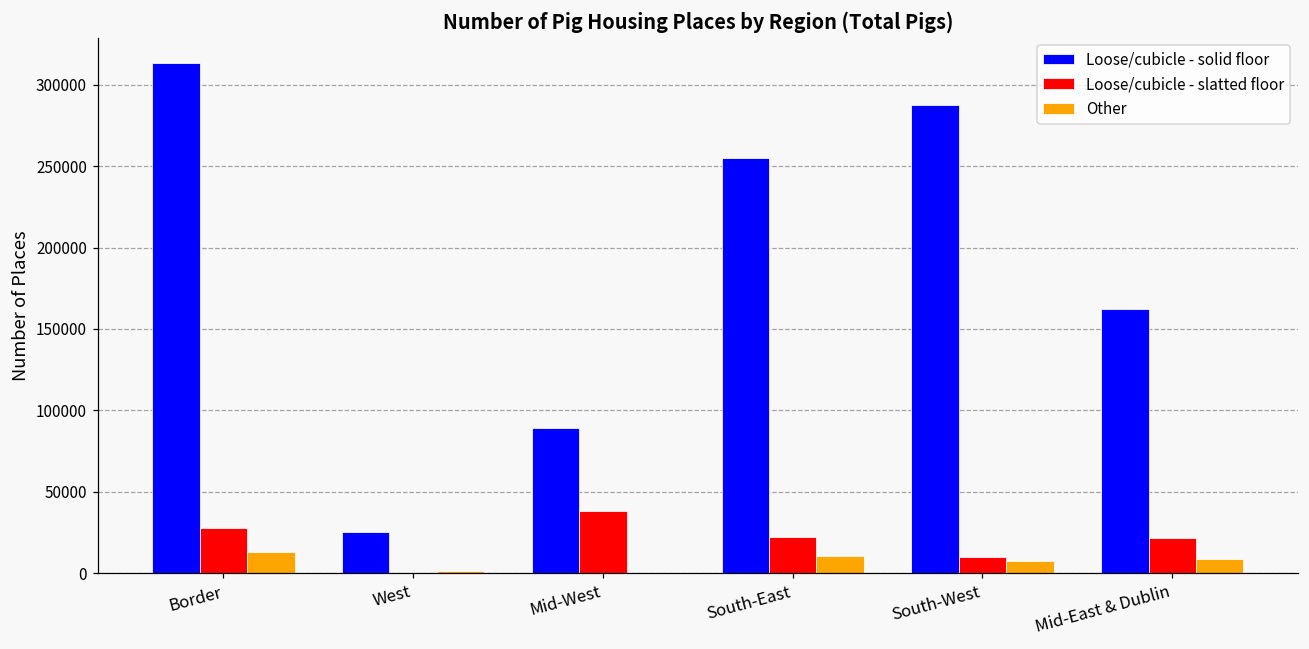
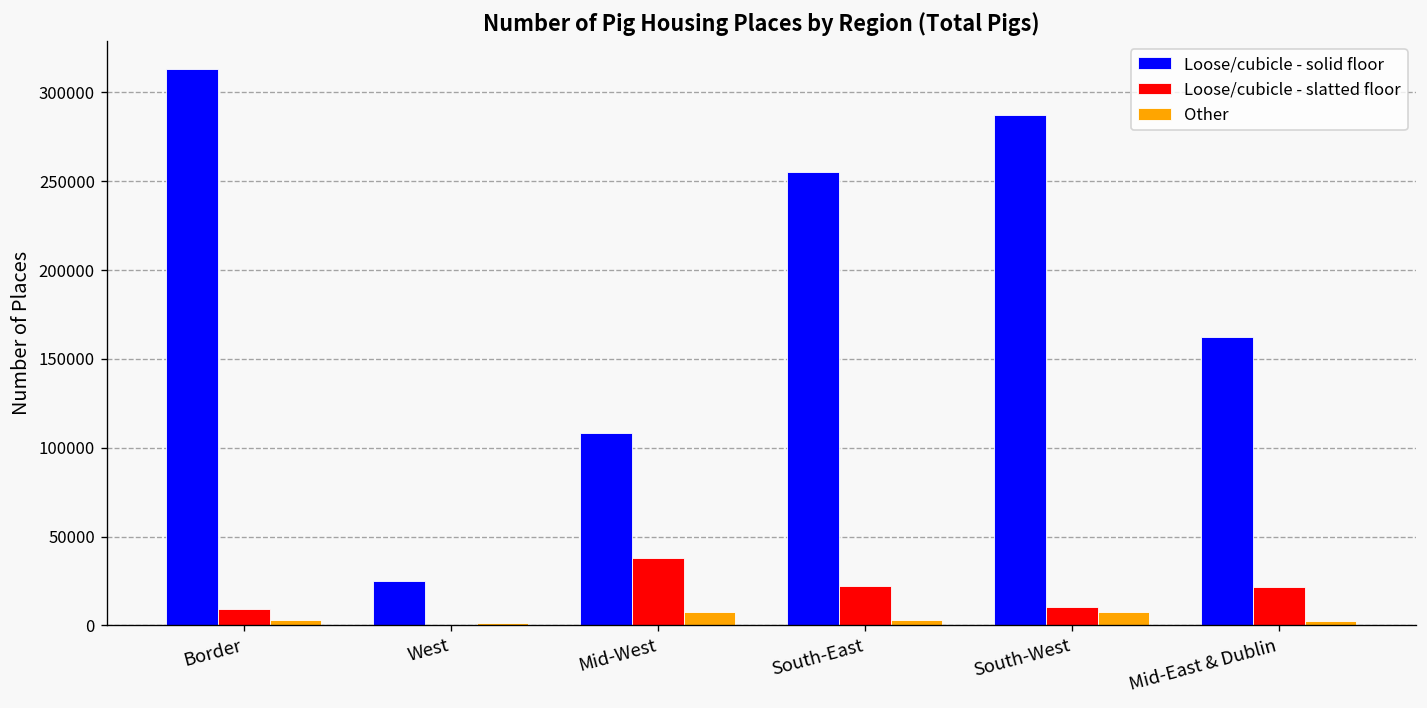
Loose/cubicle - slatted floor, Border: 28000 -> 9000
Other, Border: 13000 -> 3000
Loose/cubicle - solid floor, Mid-West: 89000 -> 108000
Other, Mid-West: 0 -> 7000
Other, South-East: 11000 -> 3000
Other, Mid-East & Dublin: 9000 -> 3000
